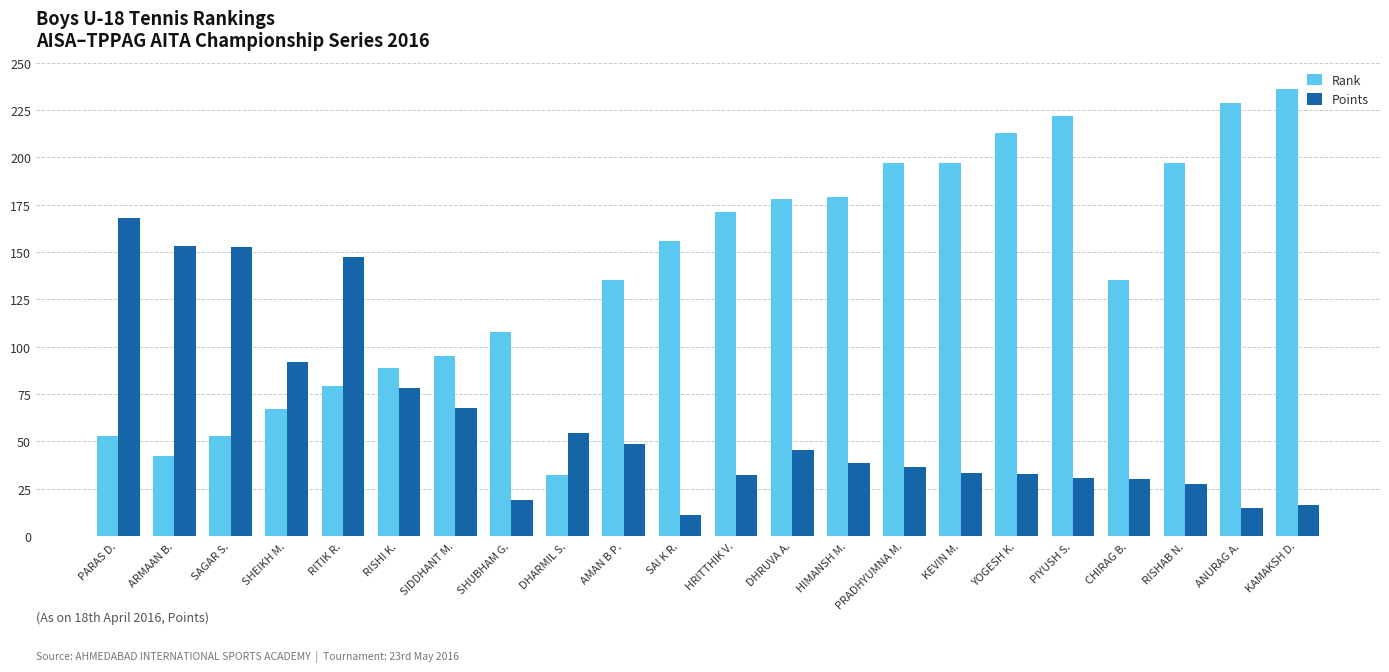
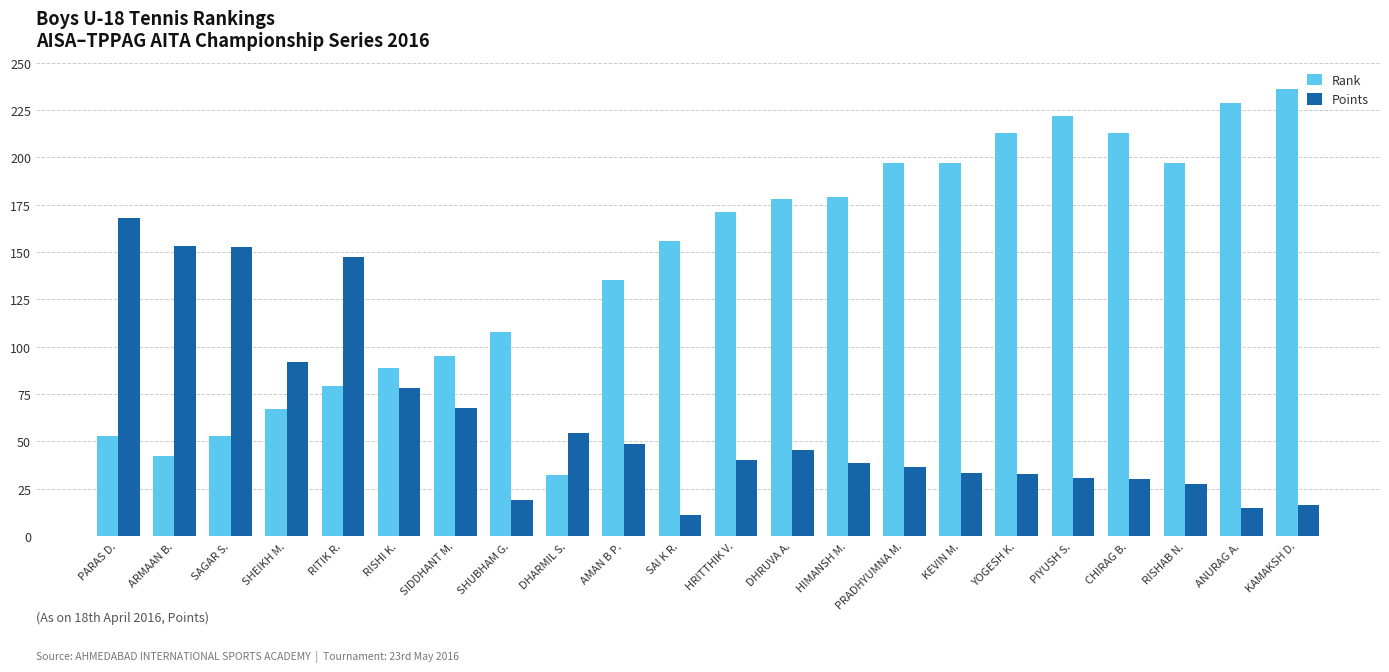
Points, HRITTHIK V.: 32 -> 40
Rank, CHIRAG B.: 135 -> 213
